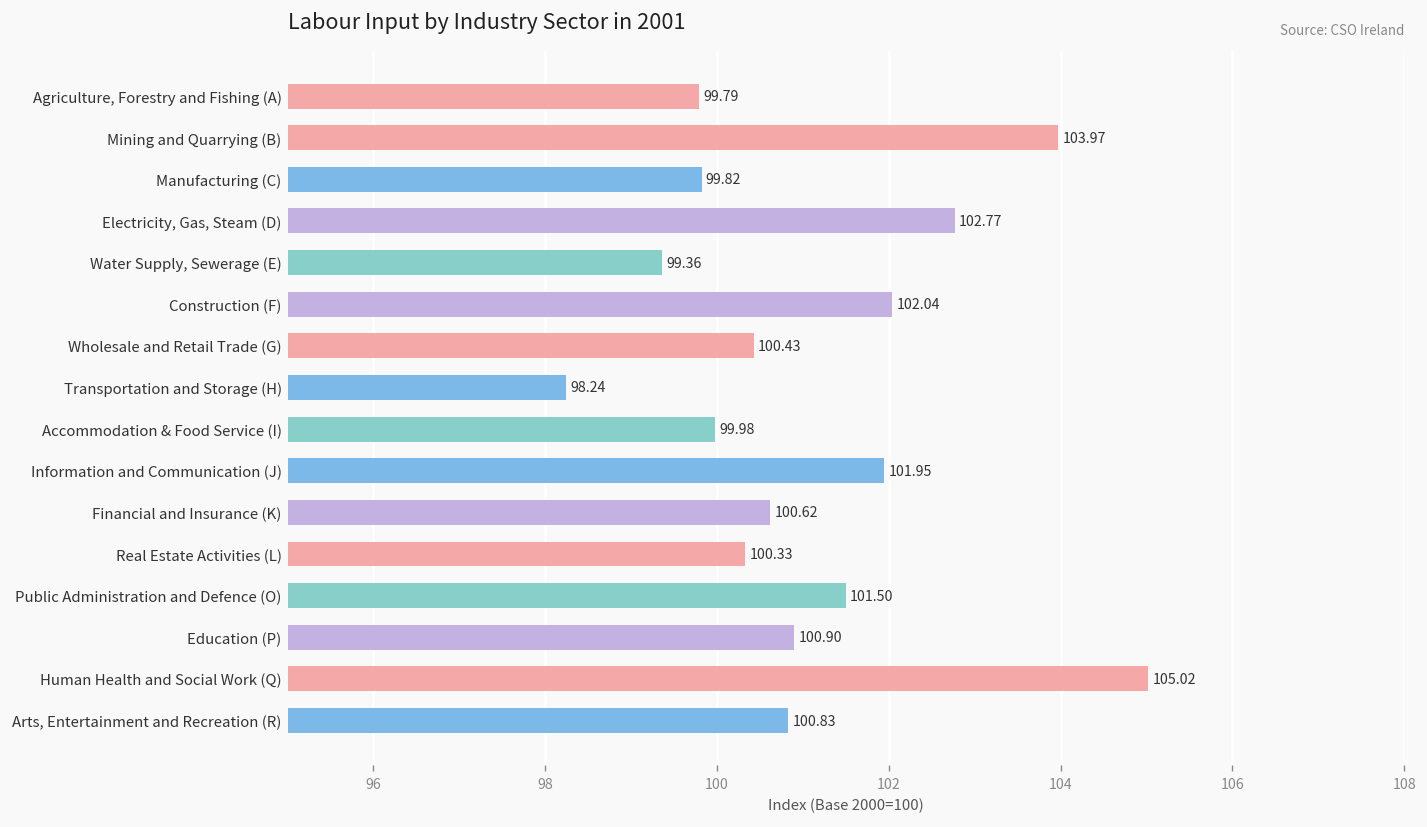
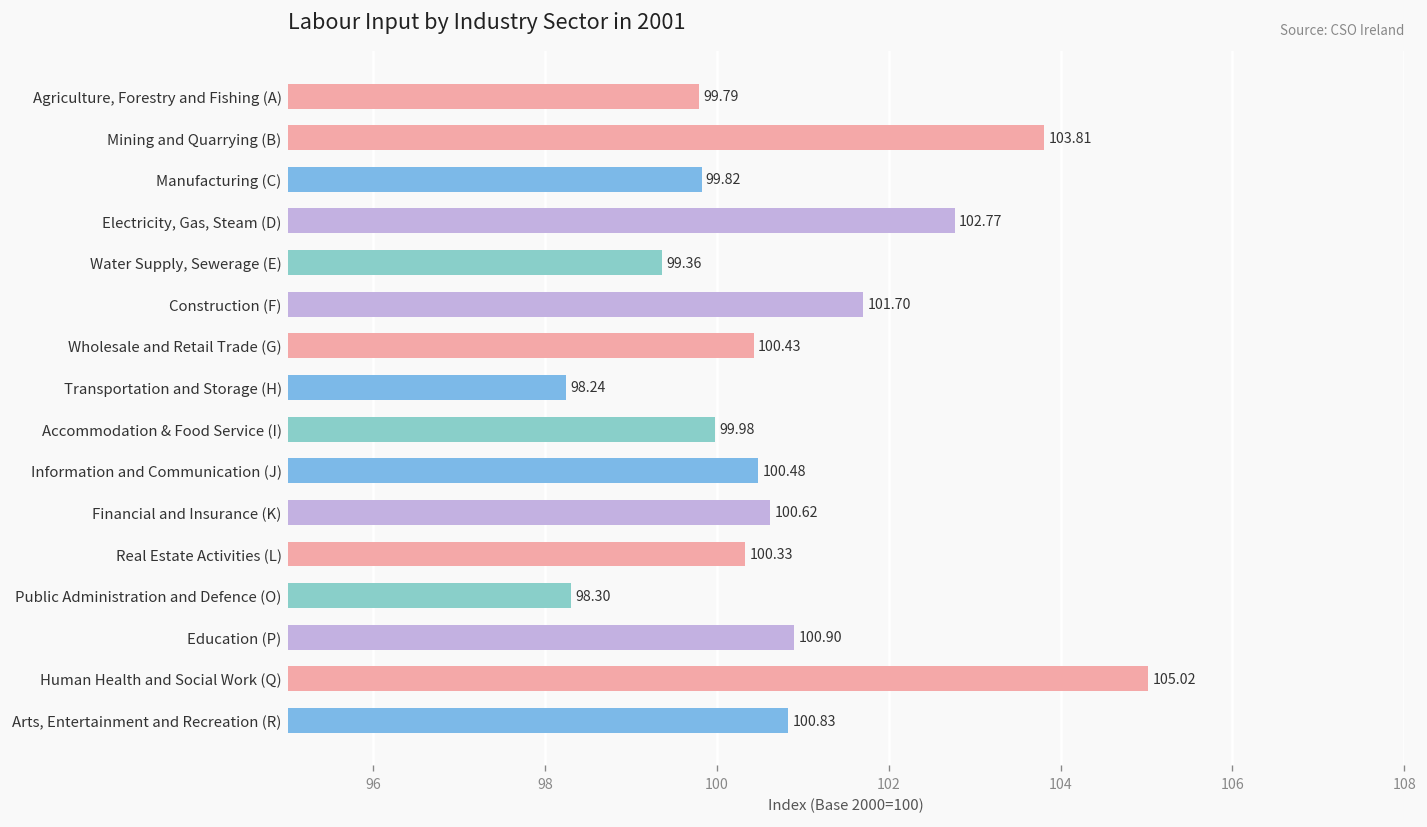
Mining and Quarrying (B): 103.97 -> 103.81
Construction (F): 102.04 -> 101.70
Information and Communication (J): 101.95 -> 100.48
Public Administration and Defence (O): 101.50 -> 98.30
